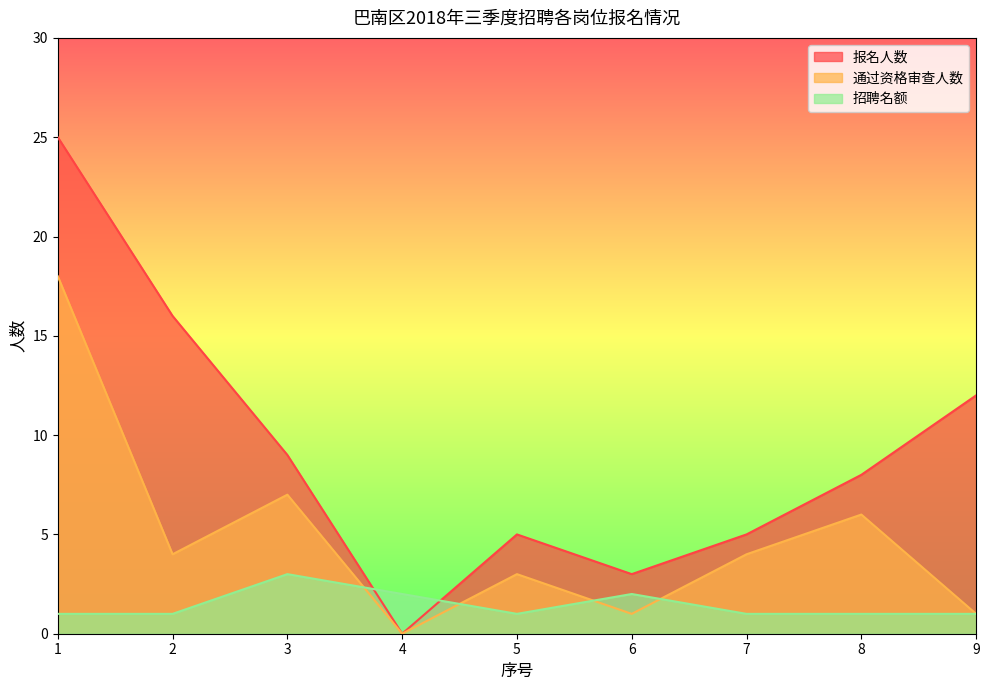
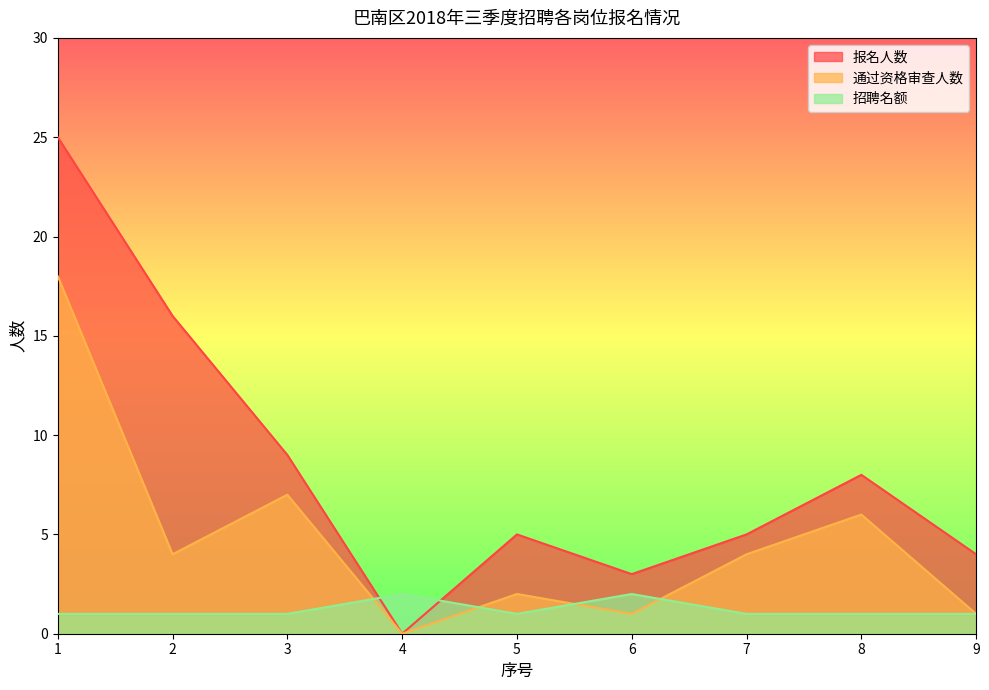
招聘名额, 3: 3 -> 1
通过资格审查人数, 5: 3 -> 2
报名人数, 9: 12 -> 4
